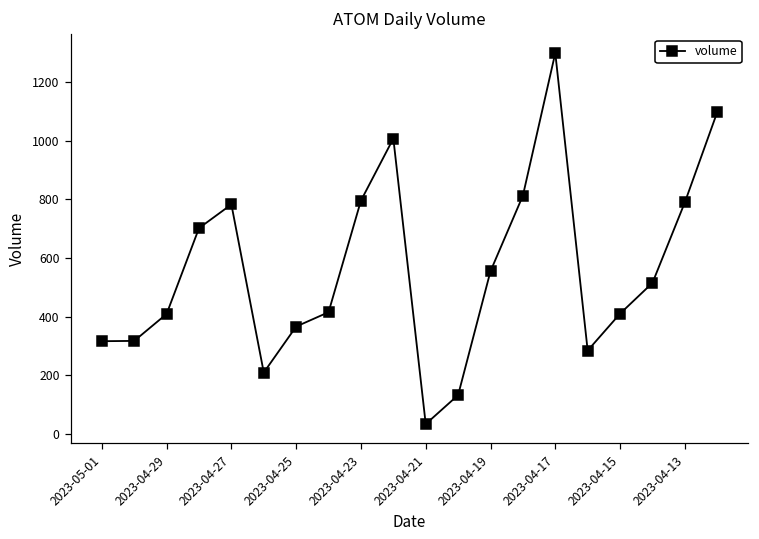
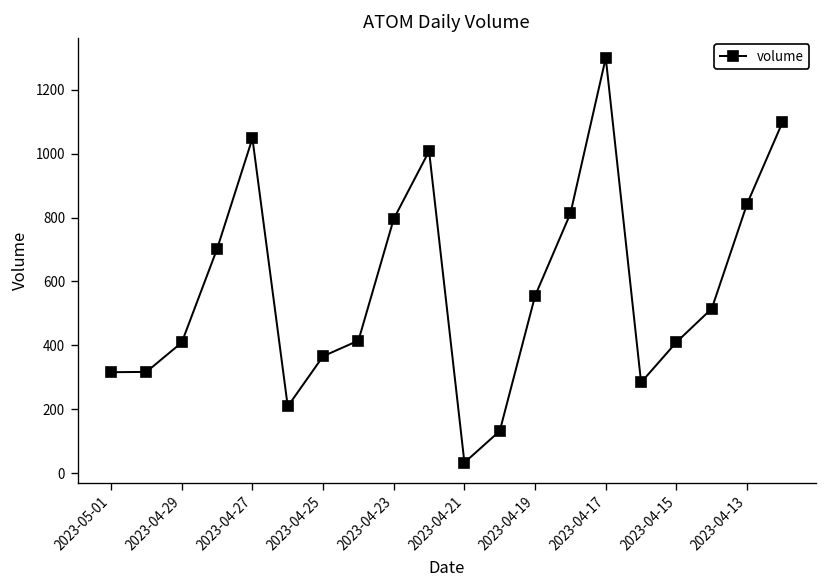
2023-04-27: 780 -> 1050
2023-04-13: 790 -> 840
